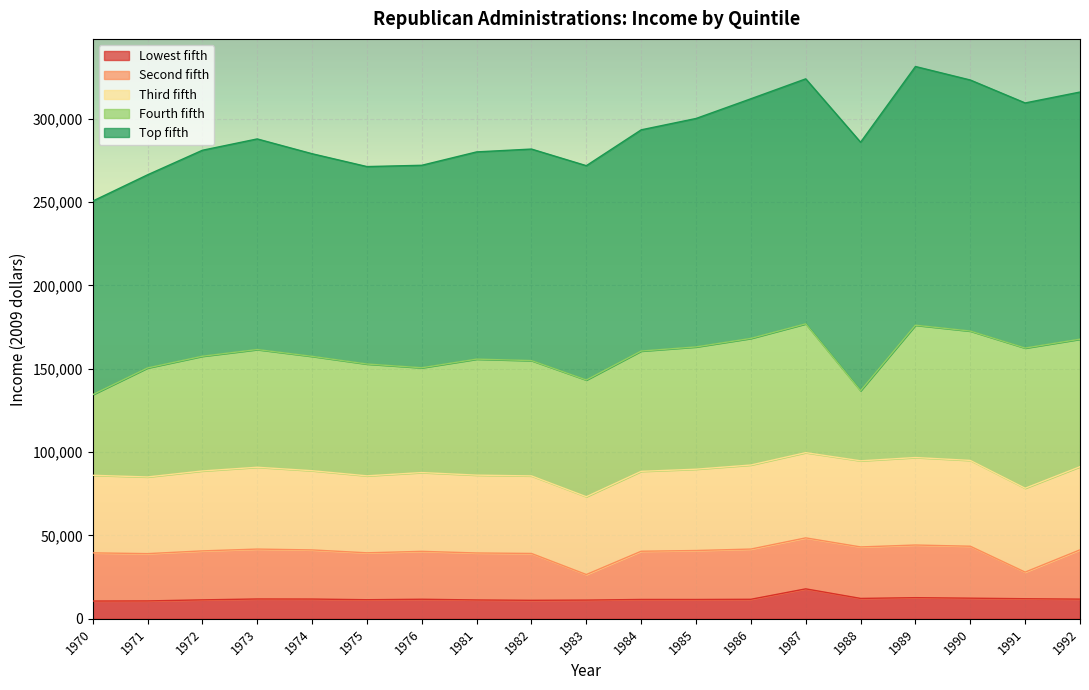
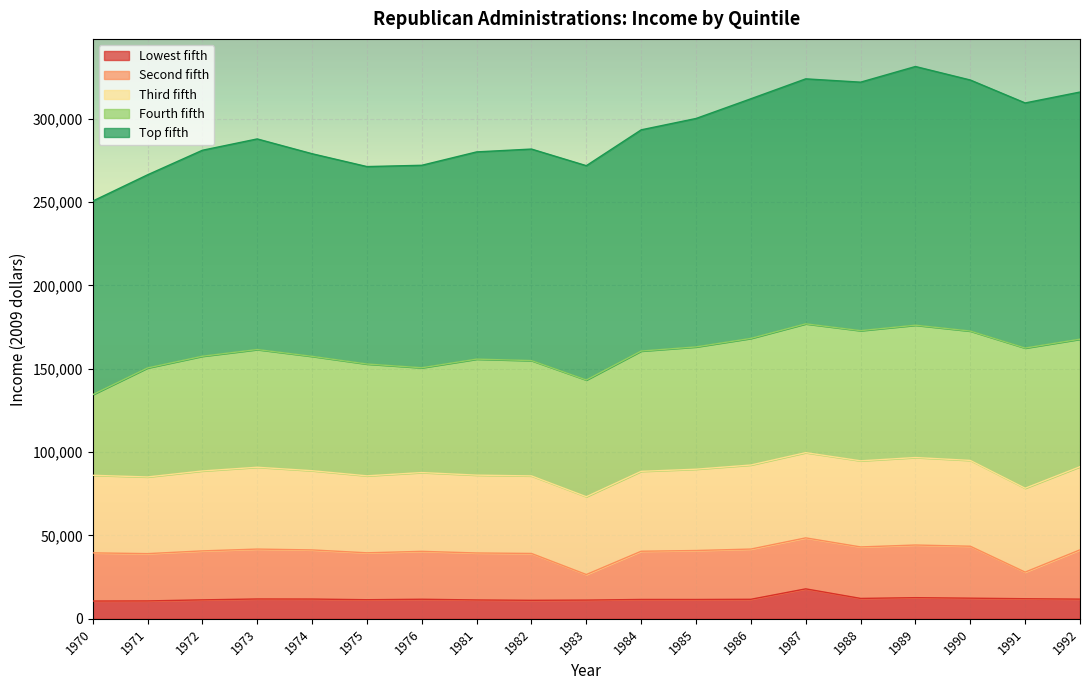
Fourth fifth, 1988: 42,000 -> 78,000
